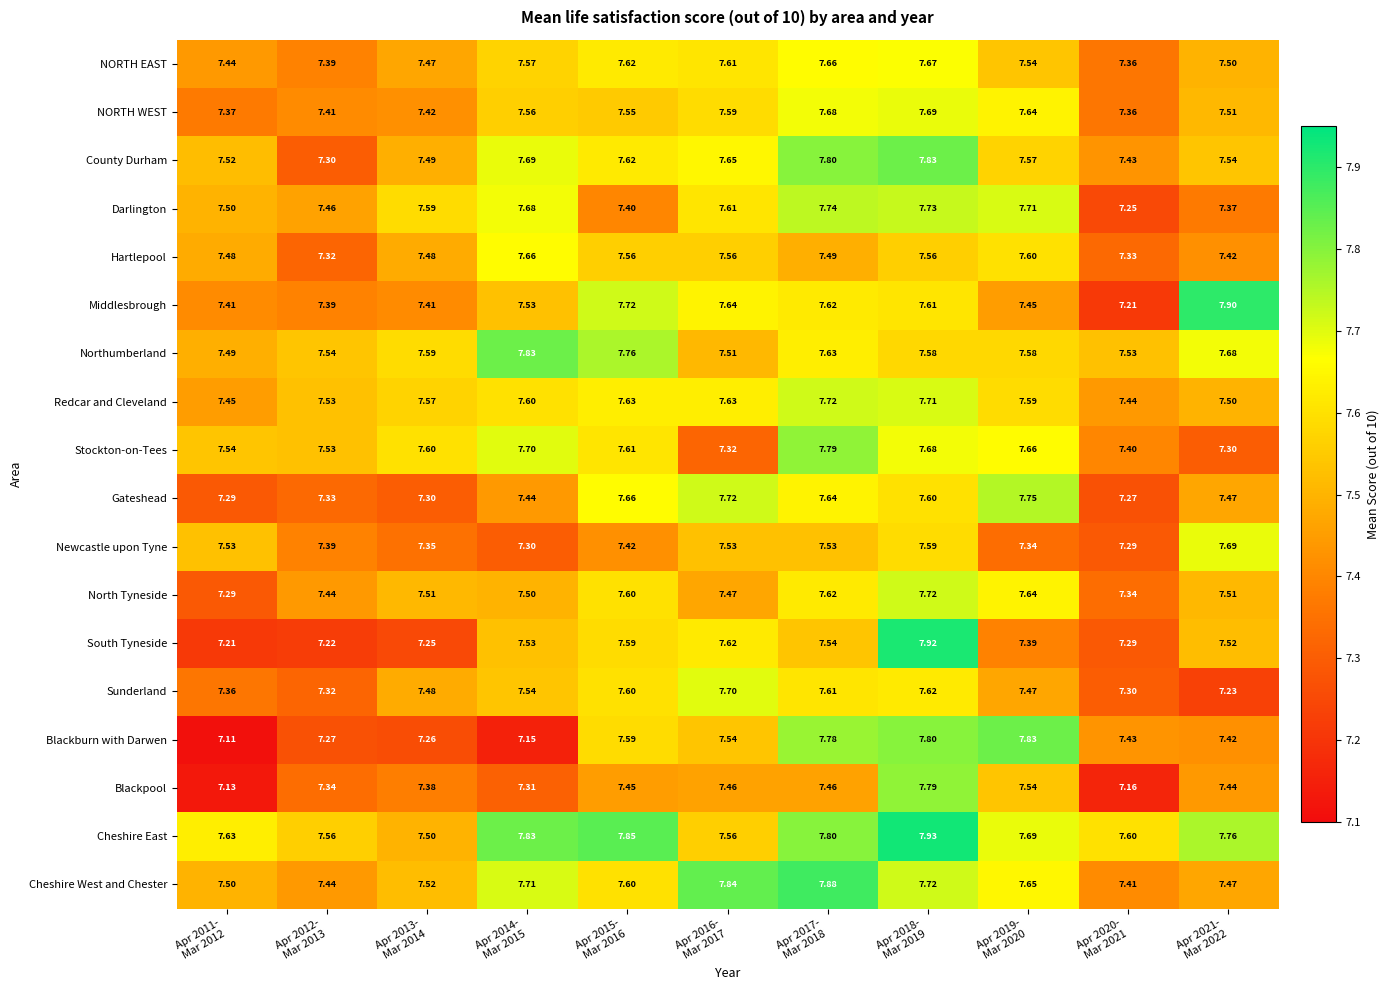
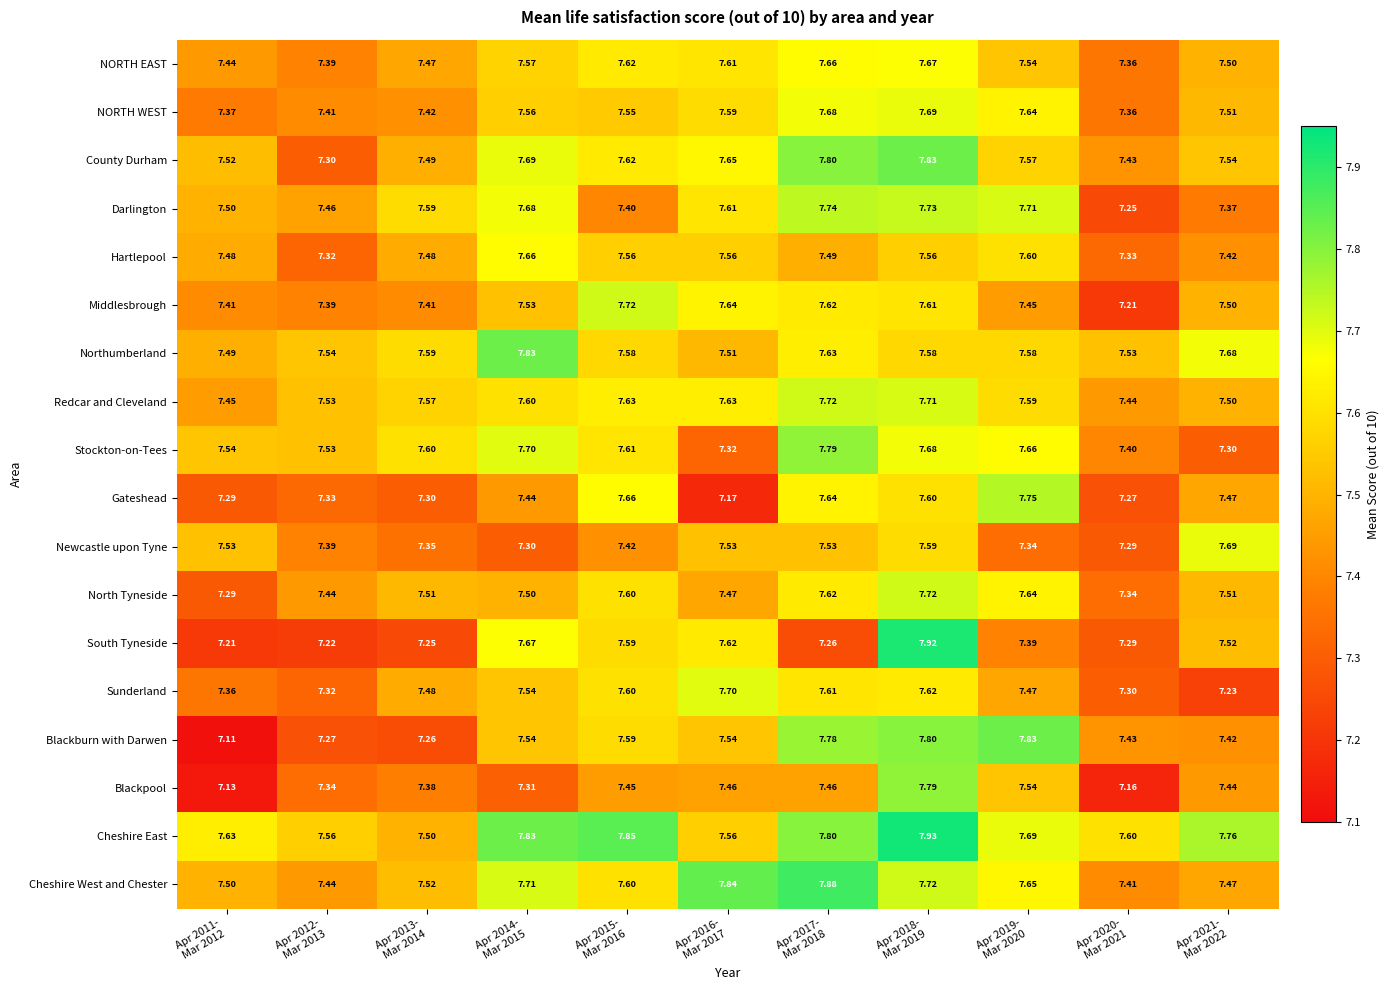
Middlesbrough, Apr 2021- Mar 2022: 7.90 -> 7.50
Northumberland, Apr 2015- Mar 2016: 7.76 -> 7.58
Gateshead, Apr 2016- Mar 2017: 7.72 -> 7.17
South Tyneside, Apr 2014- Mar 2015: 7.53 -> 7.67
South Tyneside, Apr 2017- Mar 2018: 7.54 -> 7.26
Blackburn with Darwen, Apr 2014- Mar 2015: 7.15 -> 7.54
